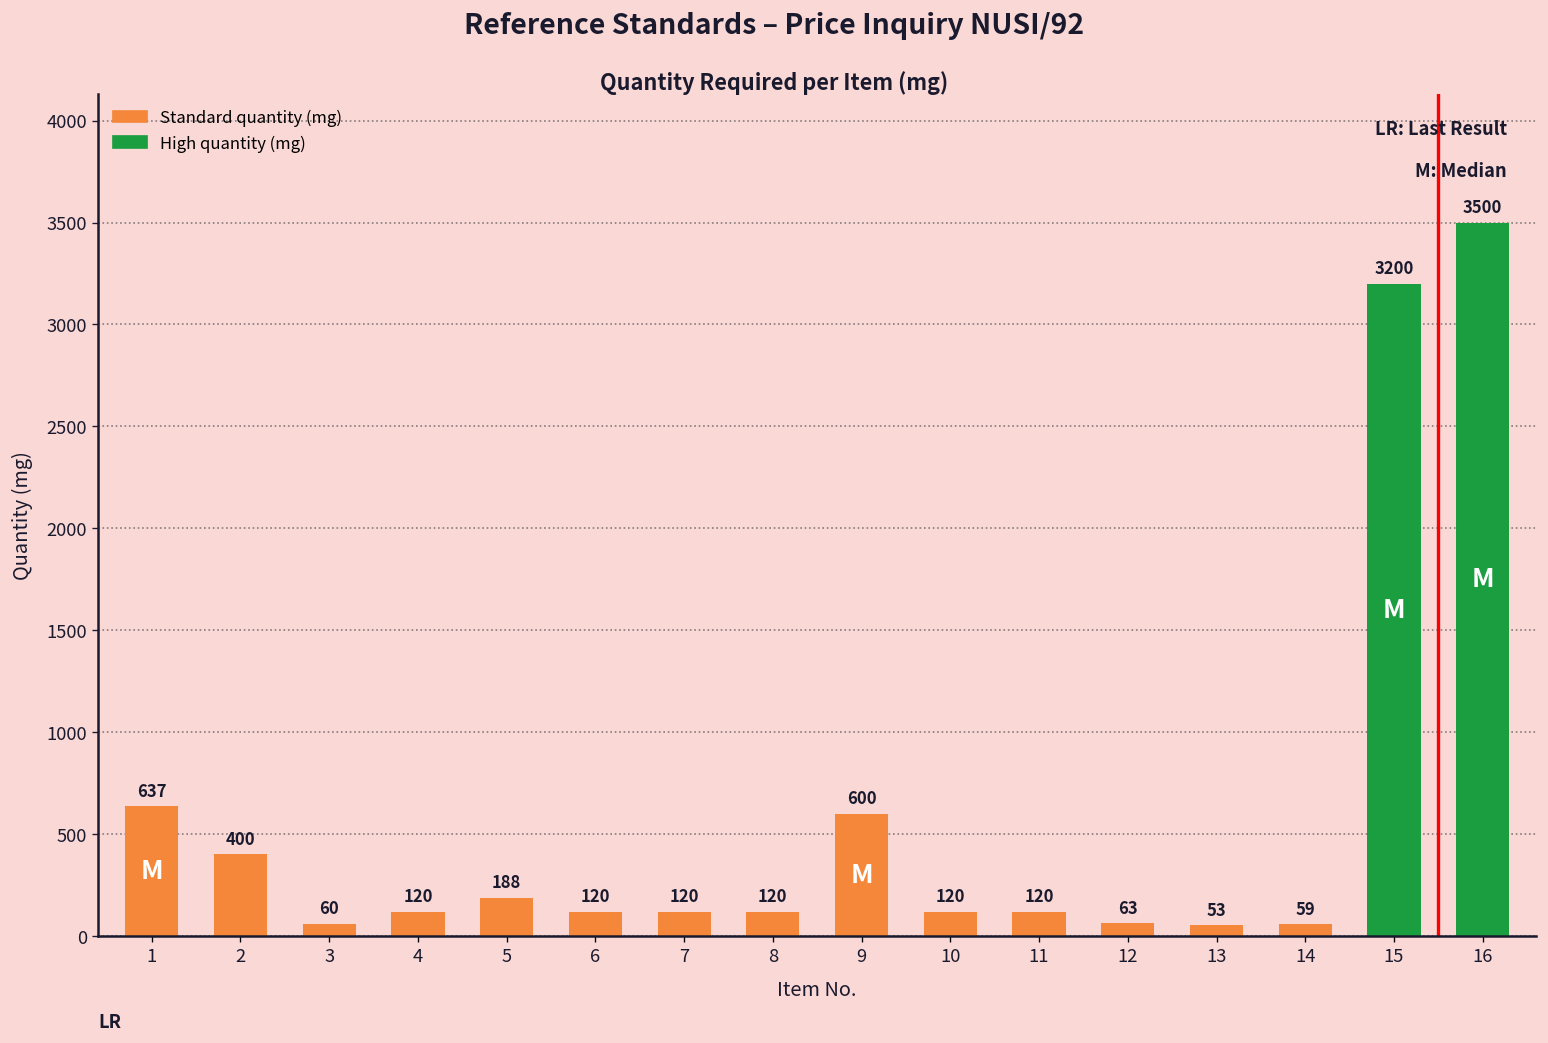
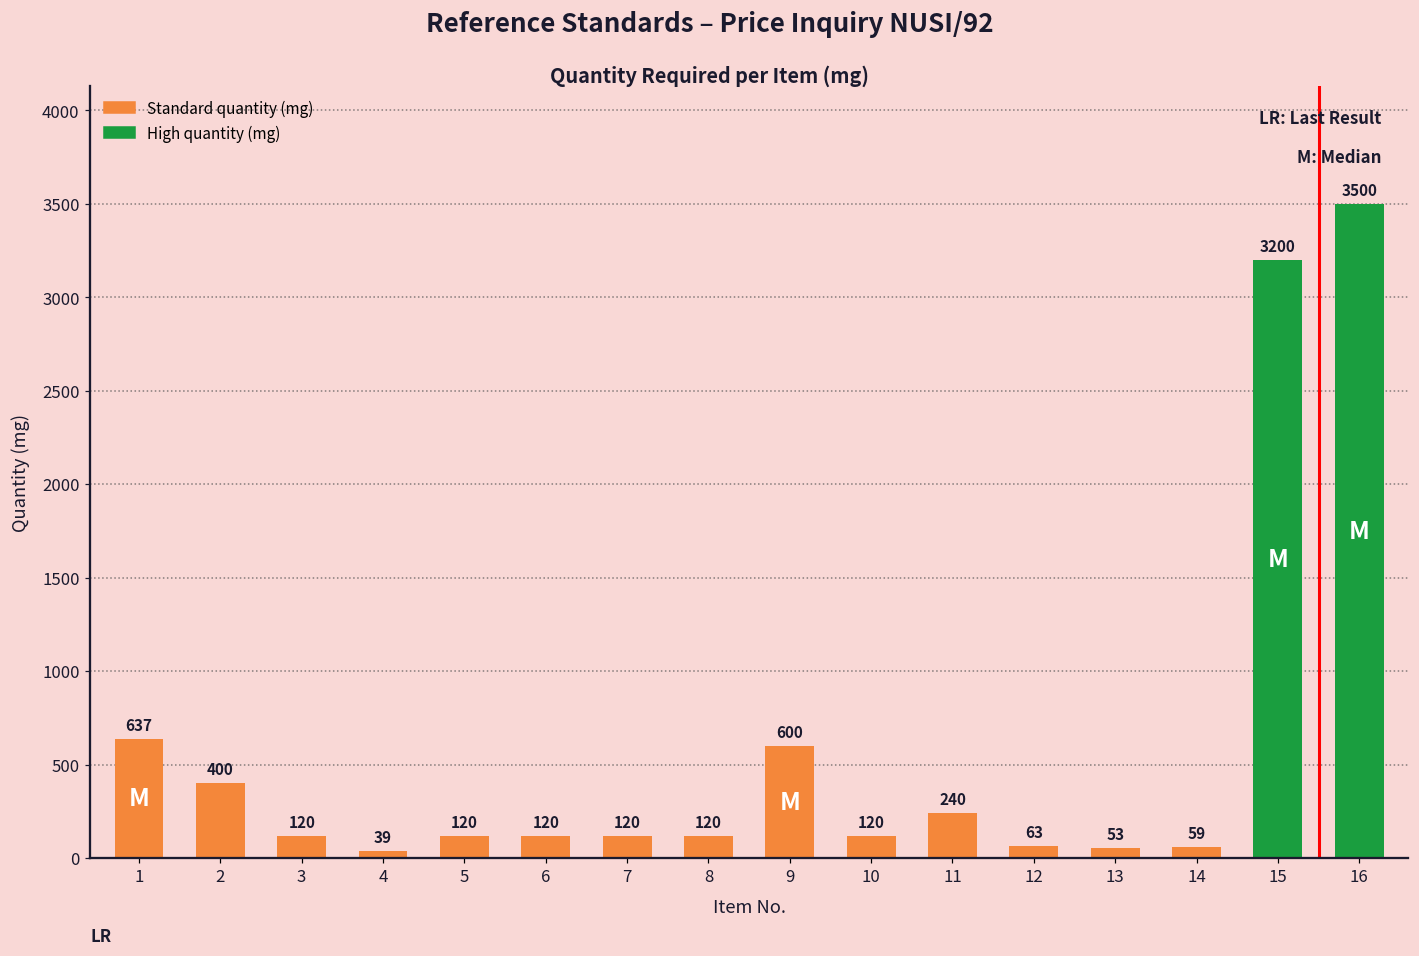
3: 60 -> 120
4: 120 -> 39
5: 188 -> 120
11: 120 -> 240
